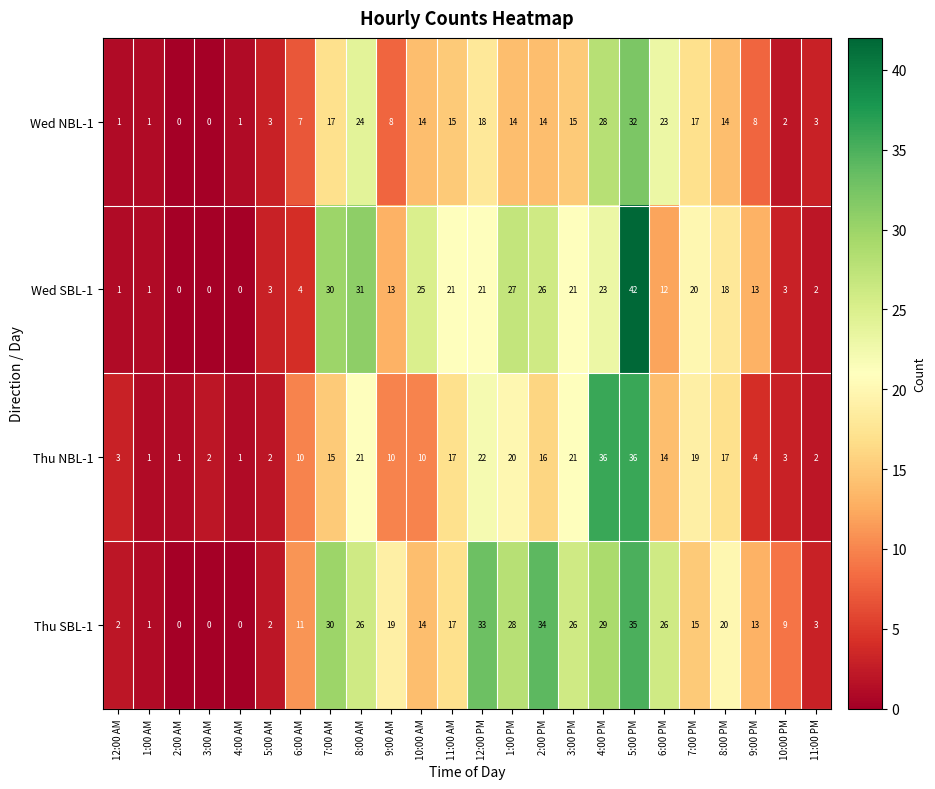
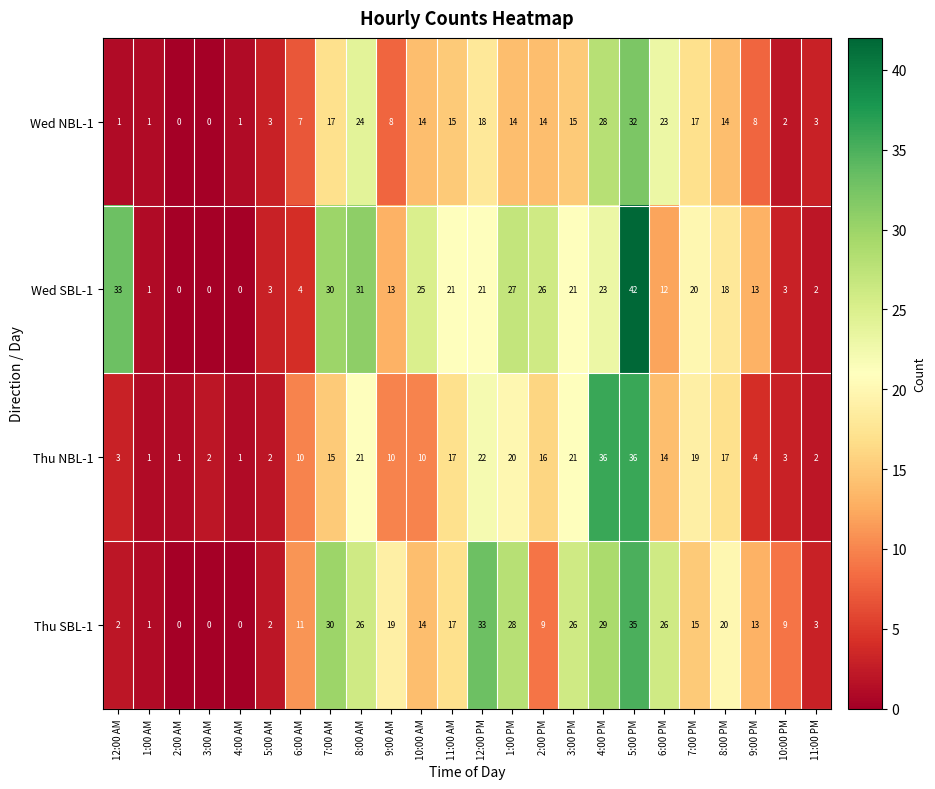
Wed SBL-1, 12:00 AM: 1 -> 33
Thu SBL-1, 2:00 PM: 34 -> 9
